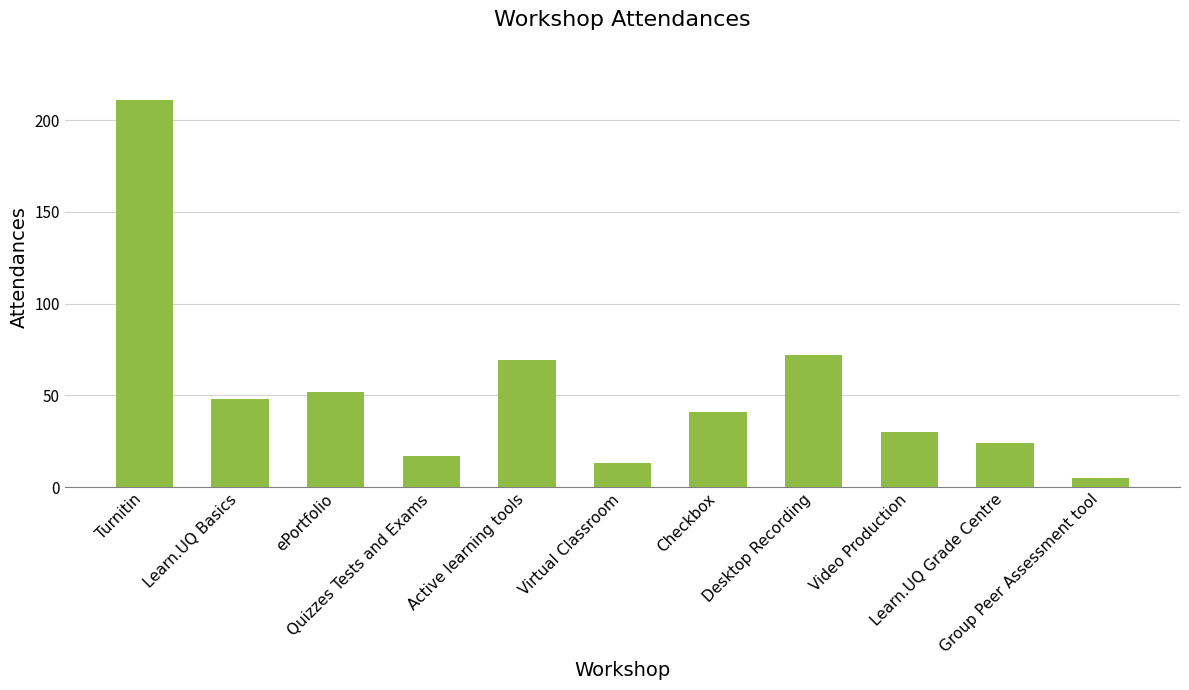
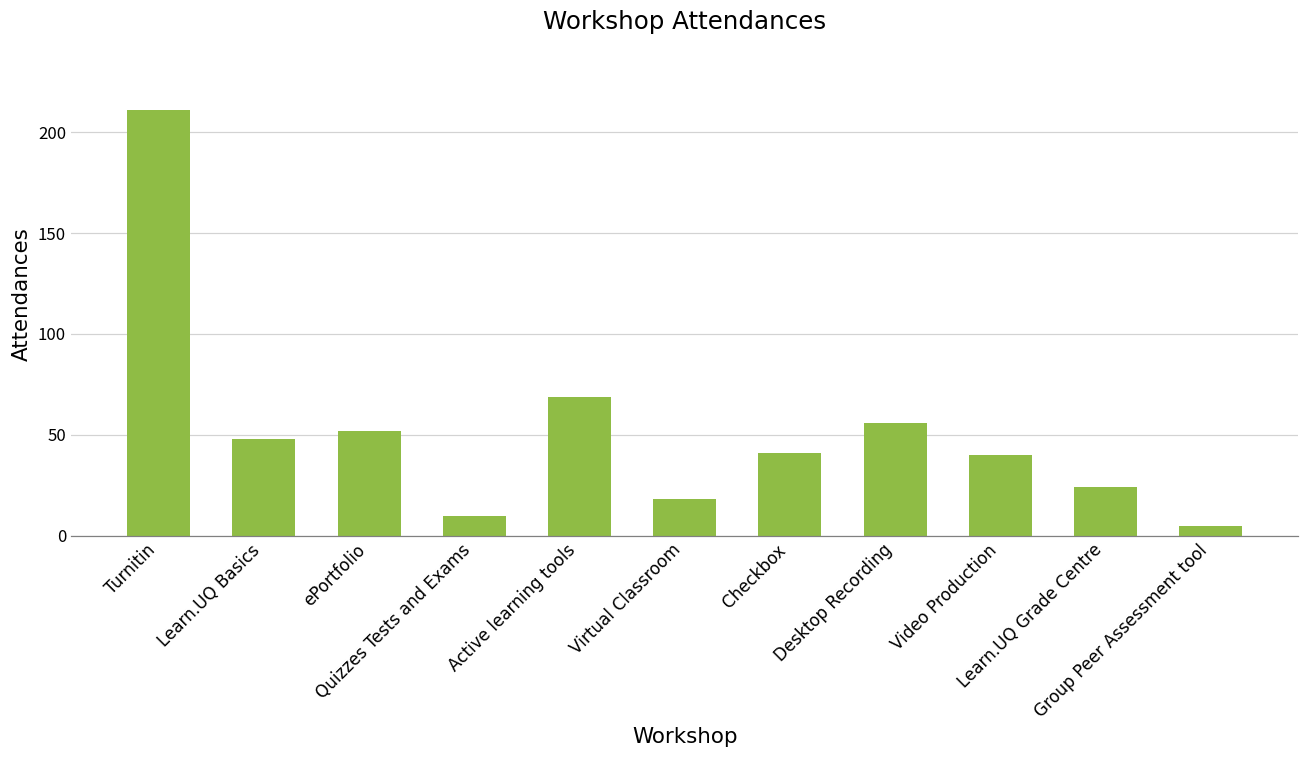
Quizzes Tests and Exams: 17 -> 10
Virtual Classroom: 13 -> 18
Desktop Recording: 72 -> 56
Video Production: 30 -> 40
